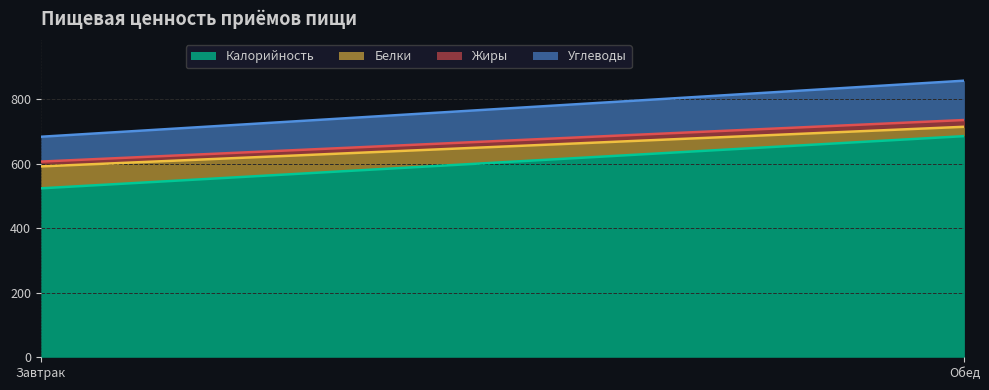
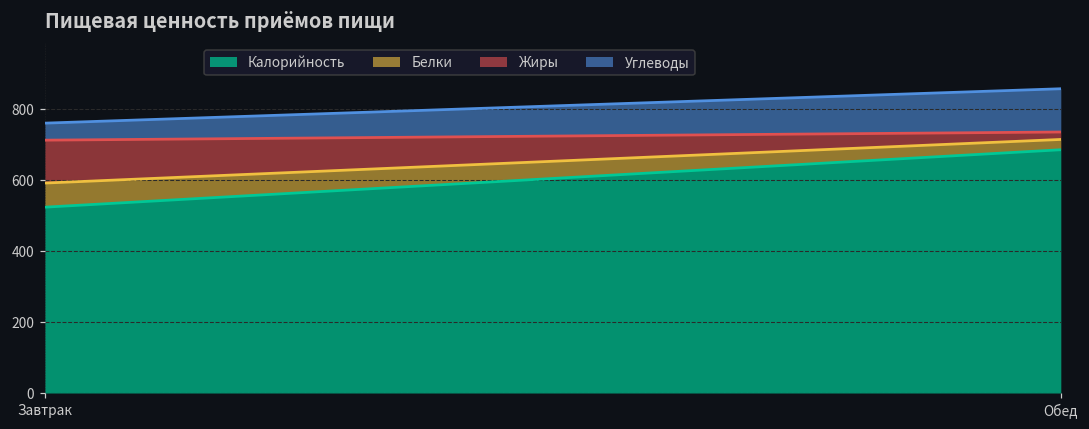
Жиры, Завтрак: 20 -> 120
Углеводы, Завтрак: 80 -> 50
